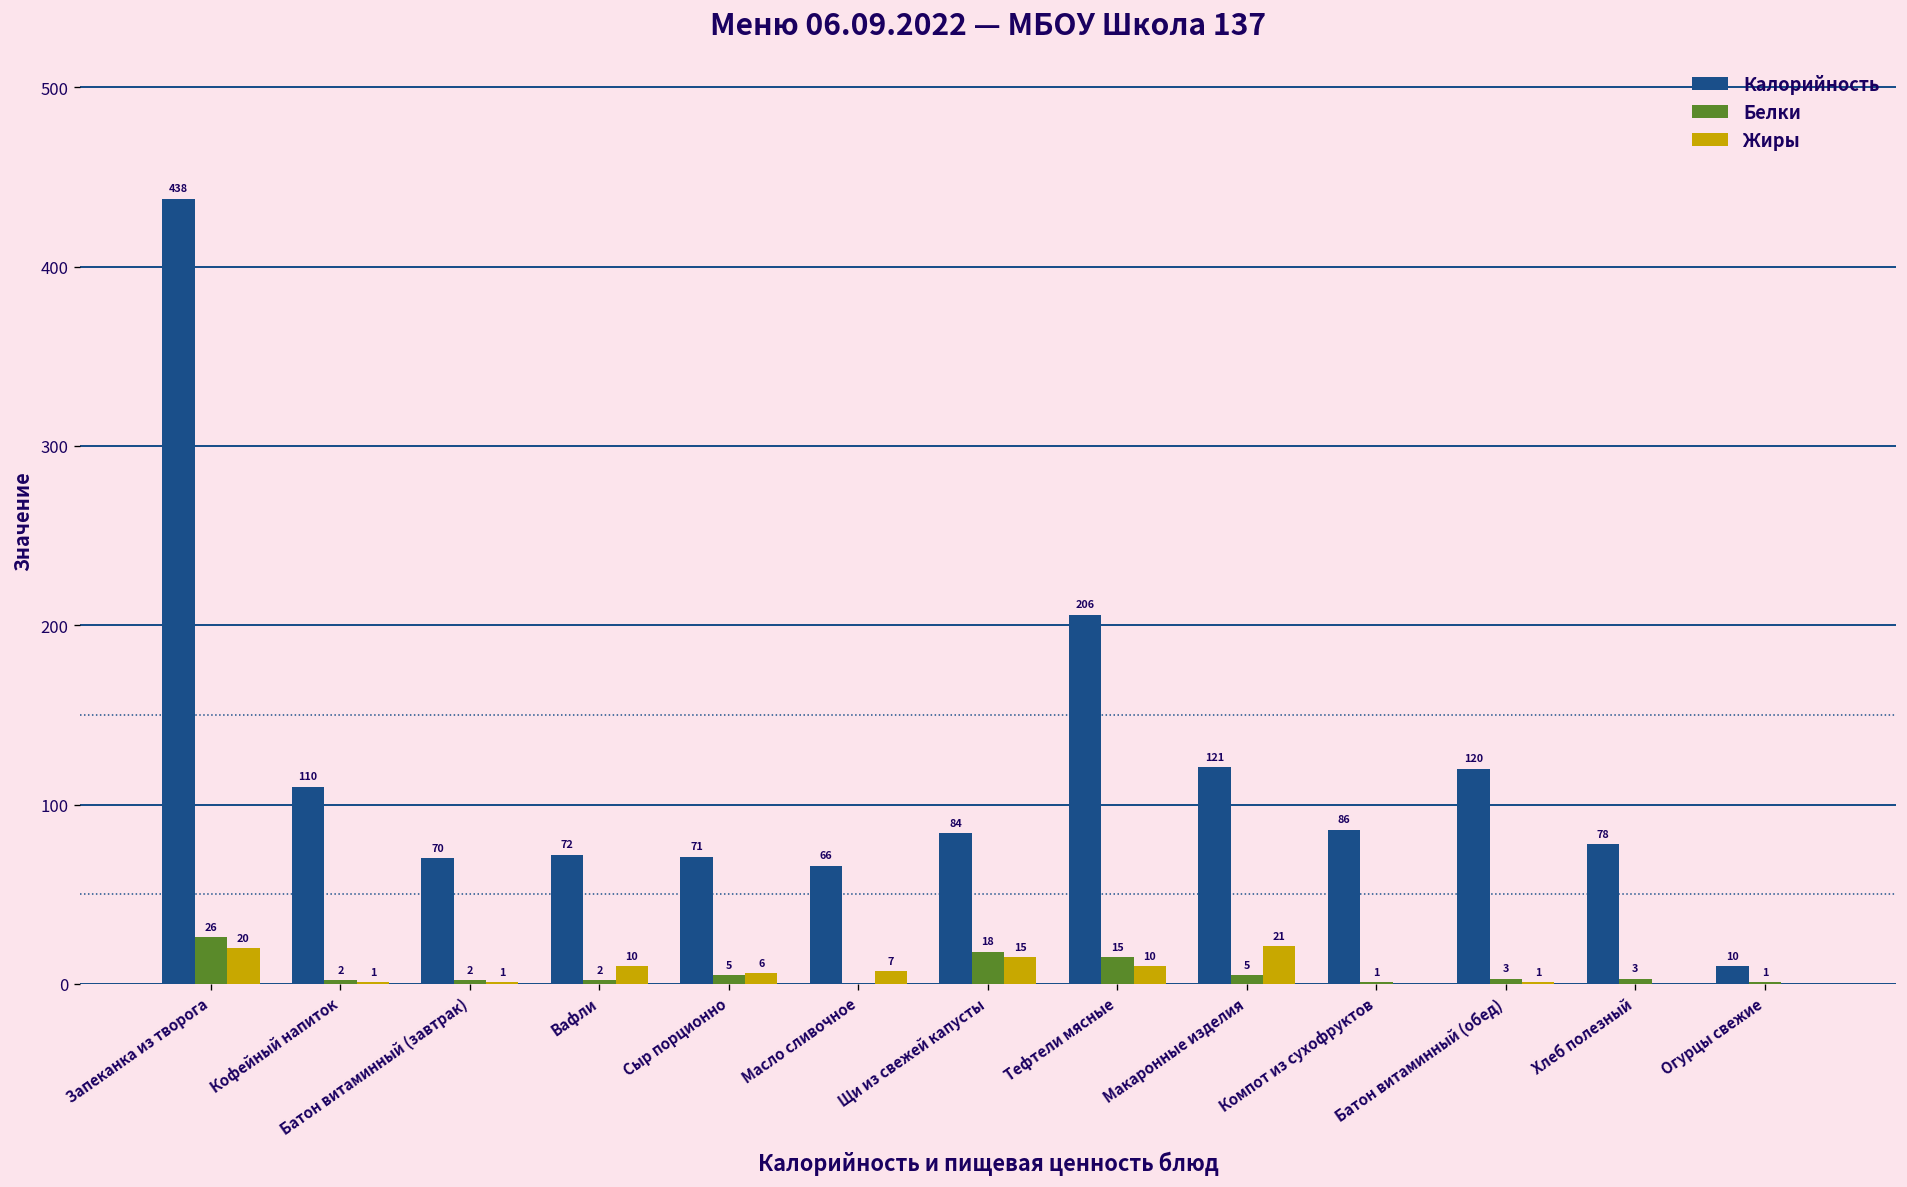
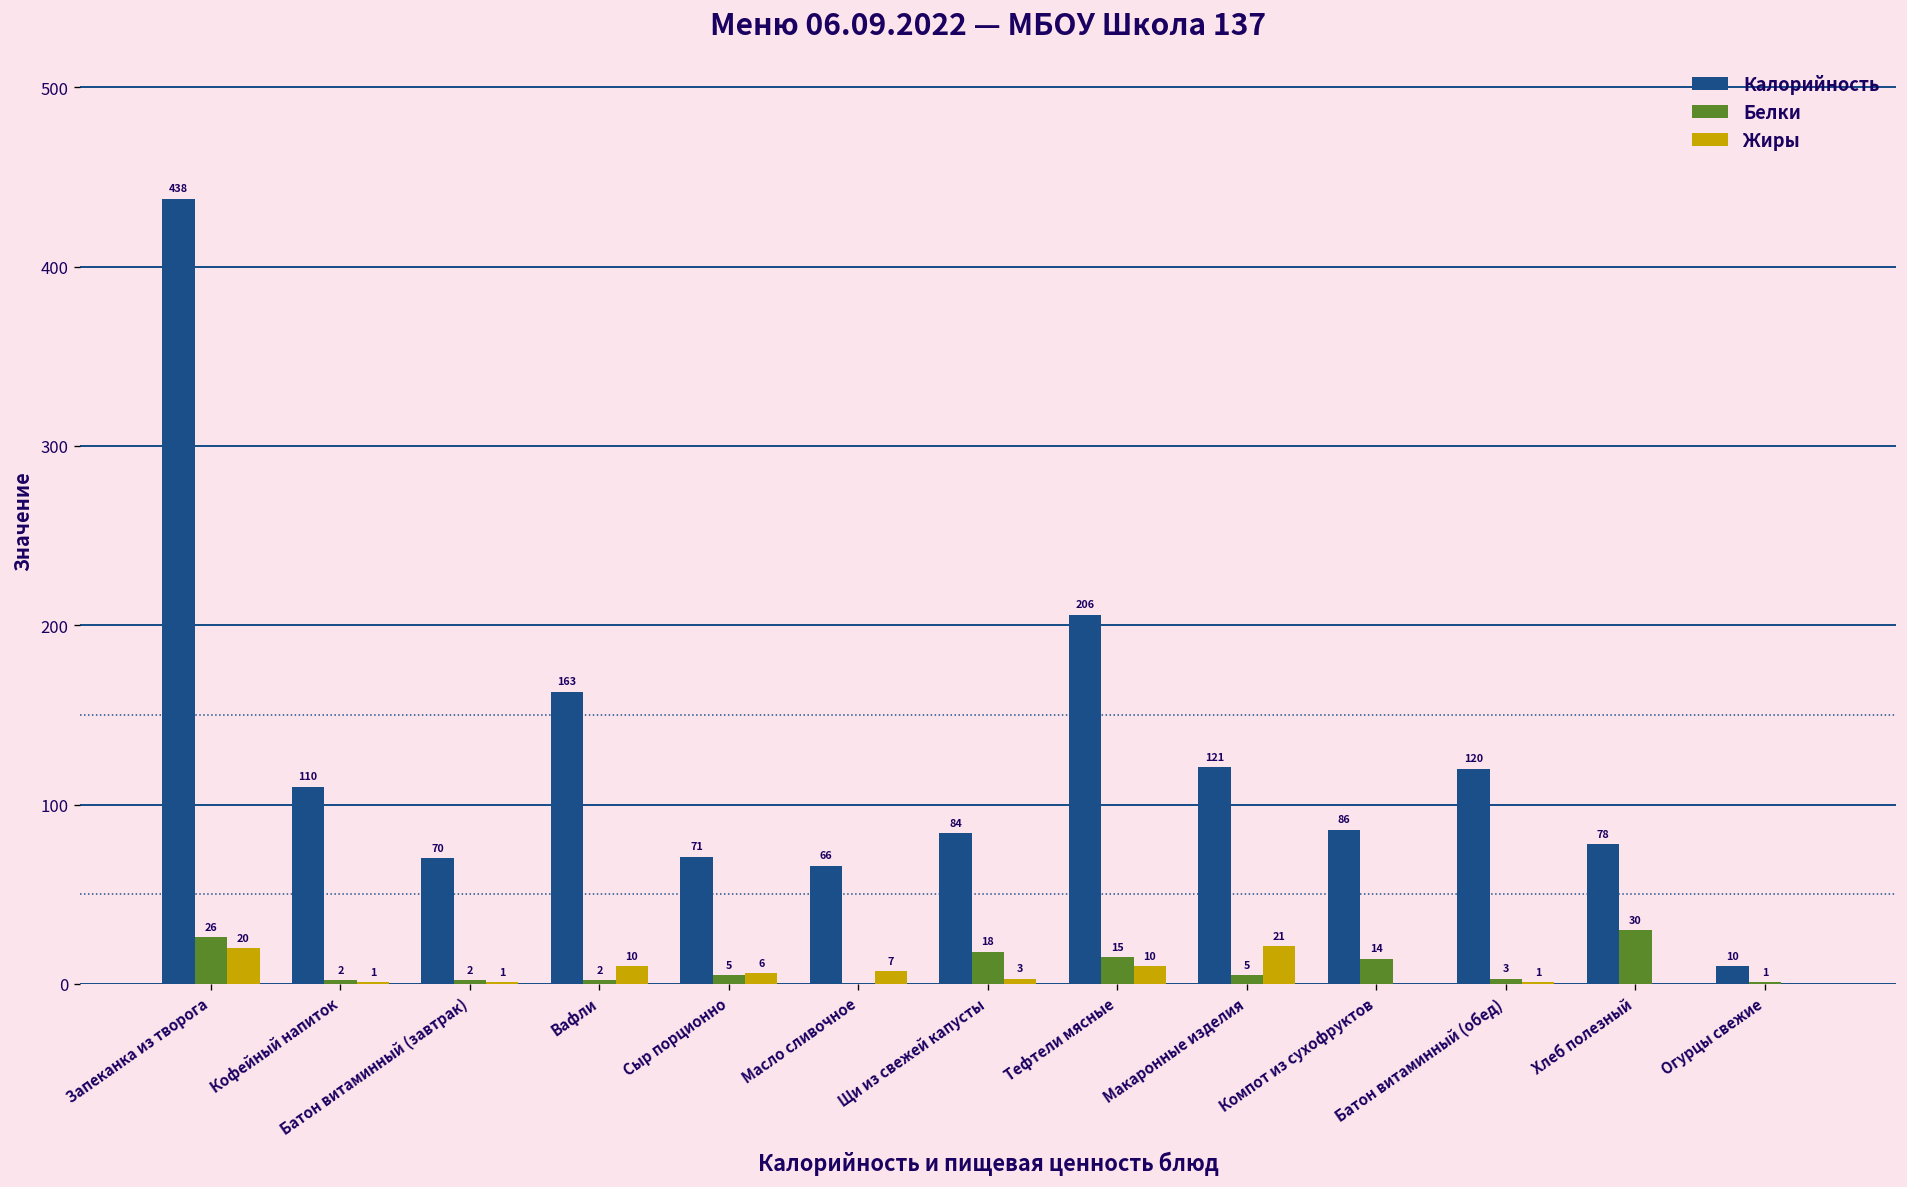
Калорийность, Вафли: 72 -> 163
Жиры, Щи из свежей капусты: 15 -> 3
Белки, Компот из сухофруктов: 1 -> 14
Белки, Хлеб полезный: 3 -> 30
